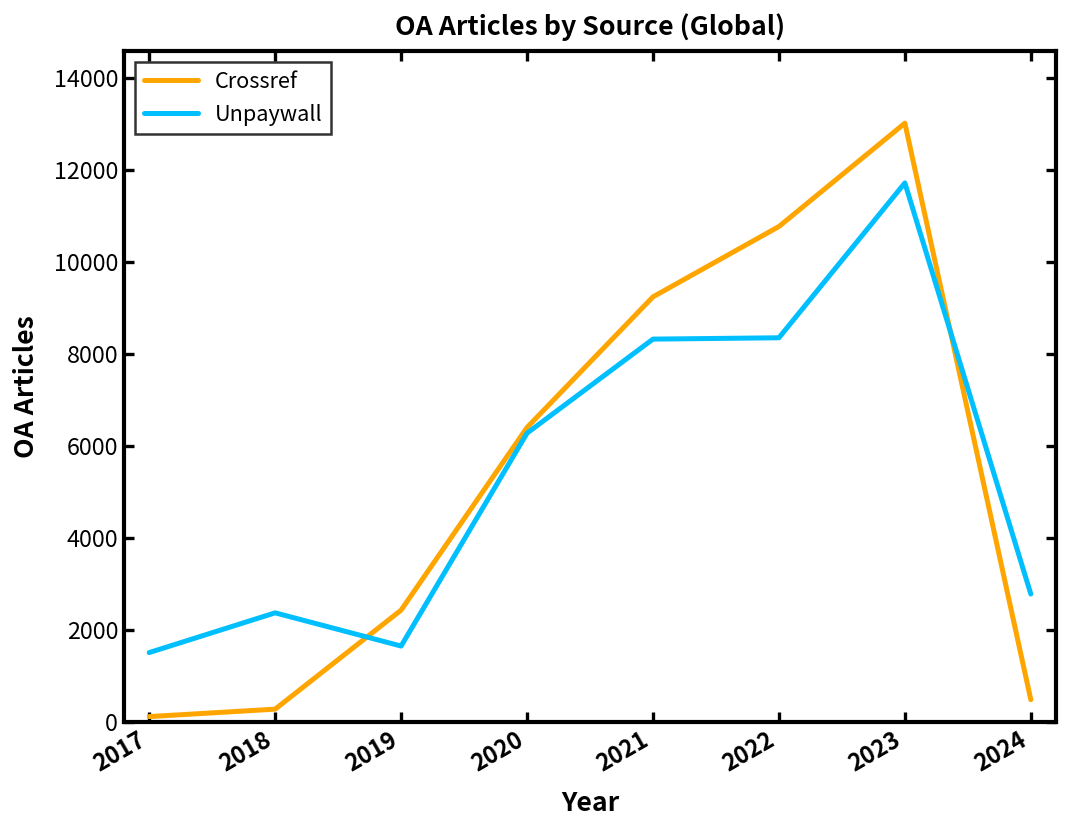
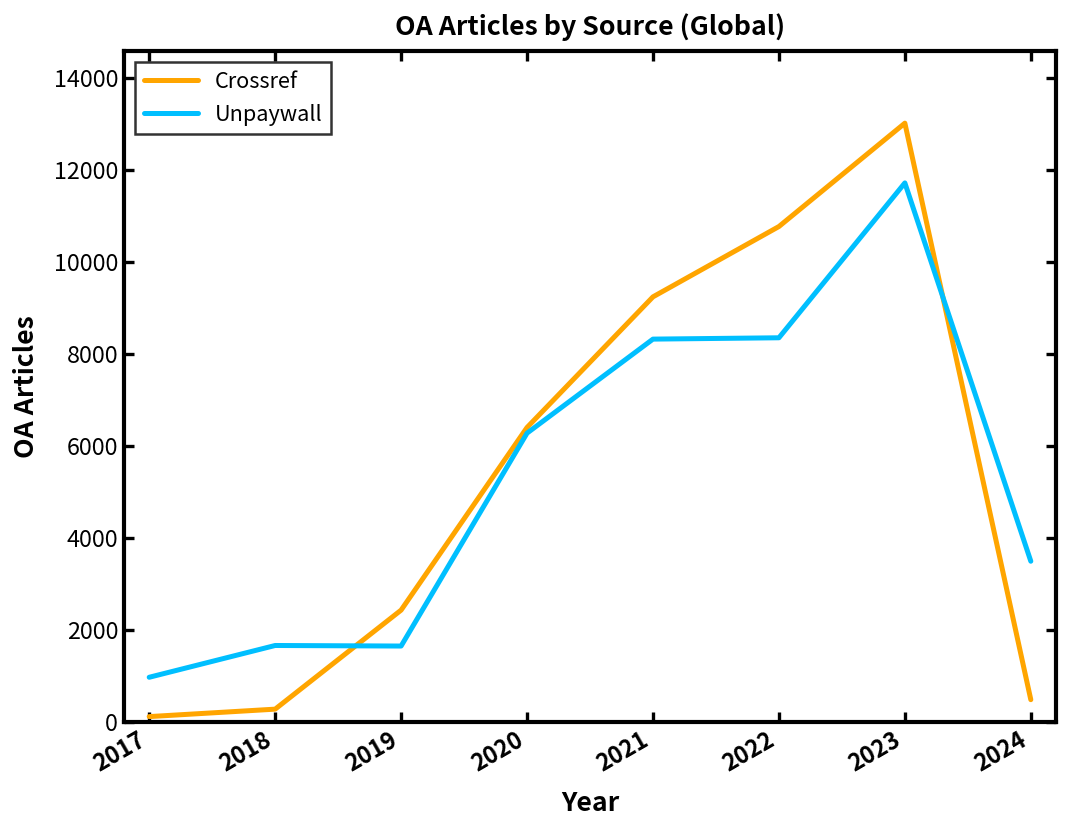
Unpaywall, 2017: 1500 -> 1000
Unpaywall, 2018: 2400 -> 1700
Unpaywall, 2024: 2800 -> 3500
